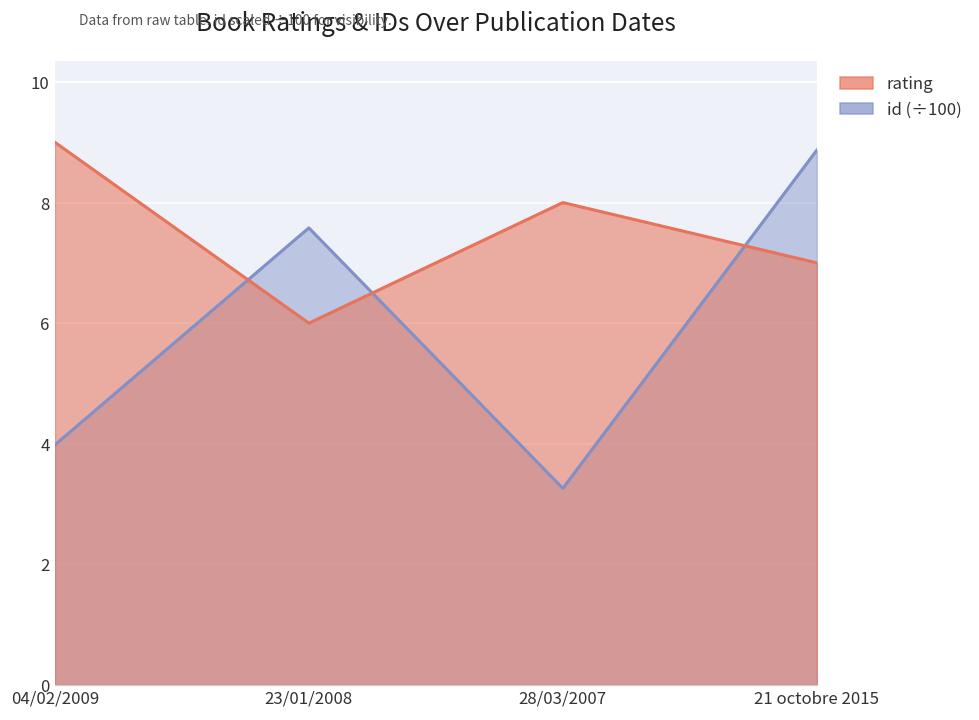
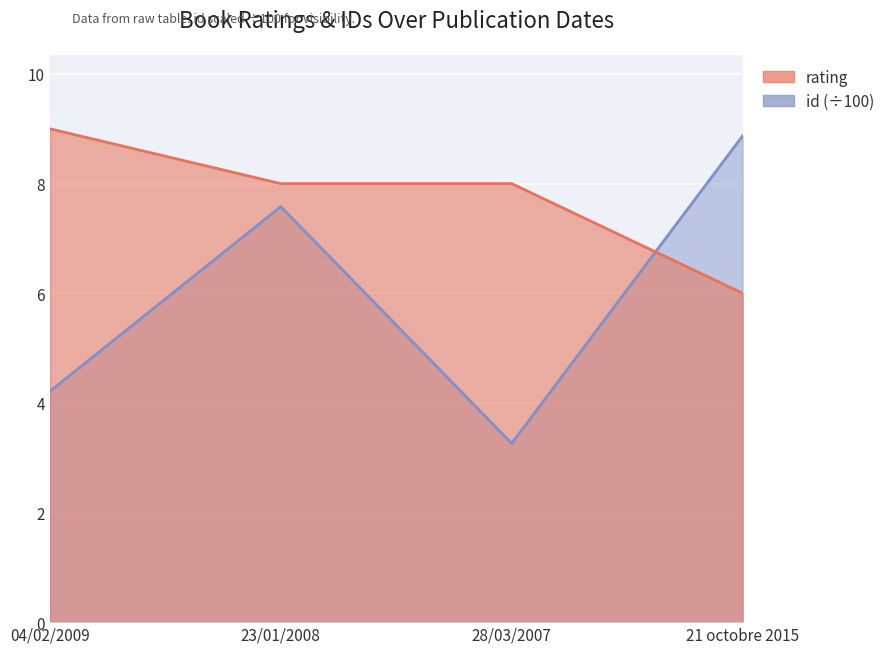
id (÷100), 04/02/2009: 4.0 -> 4.2
rating, 23/01/2008: 6 -> 8
rating, 21 octobre 2015: 7 -> 6
